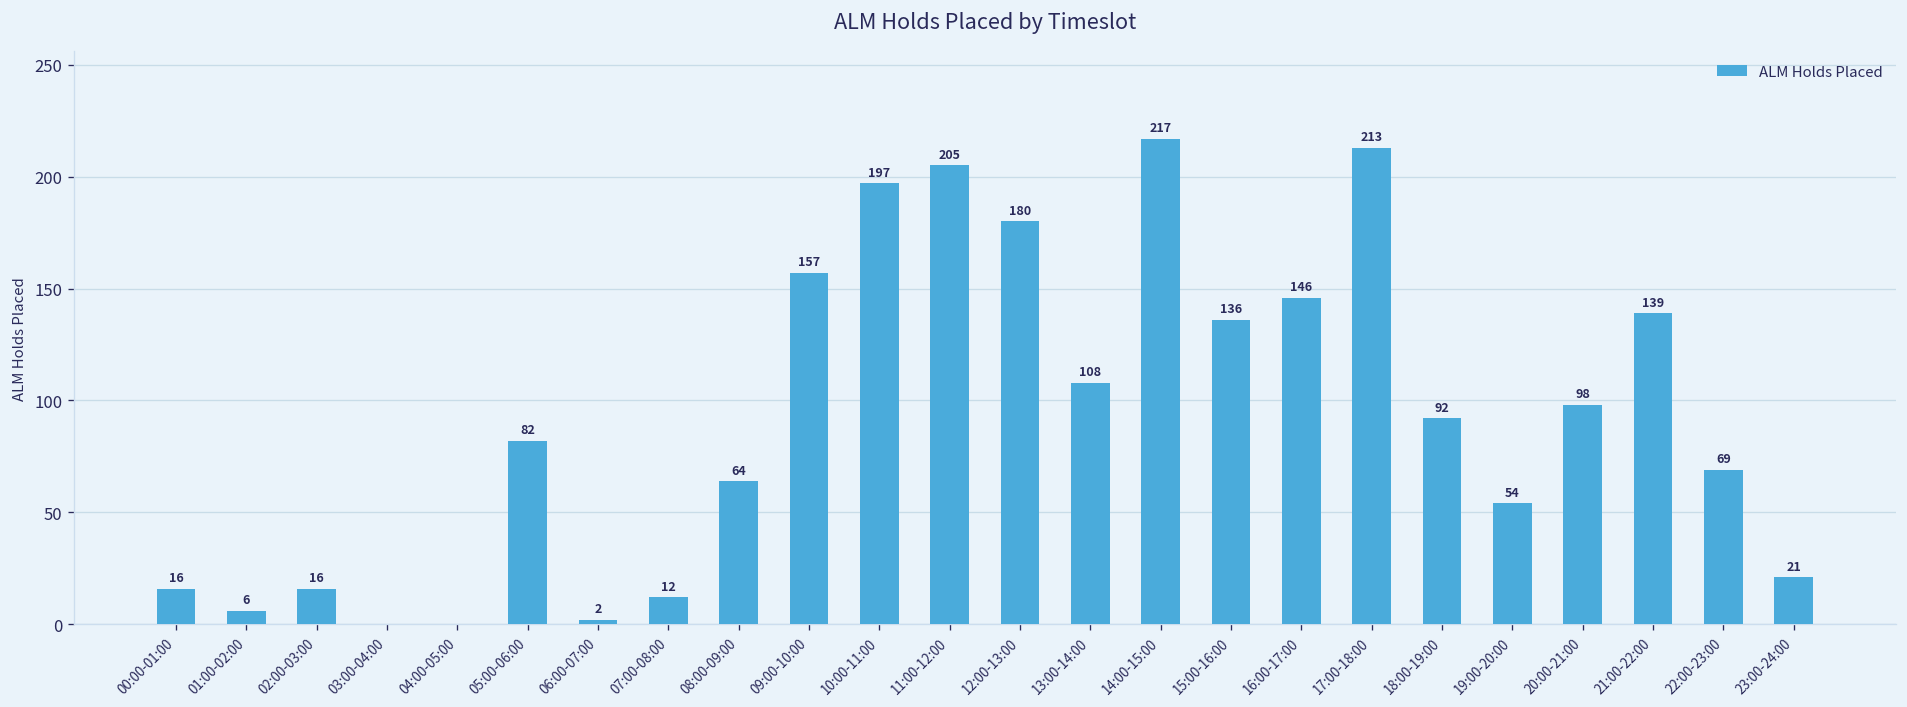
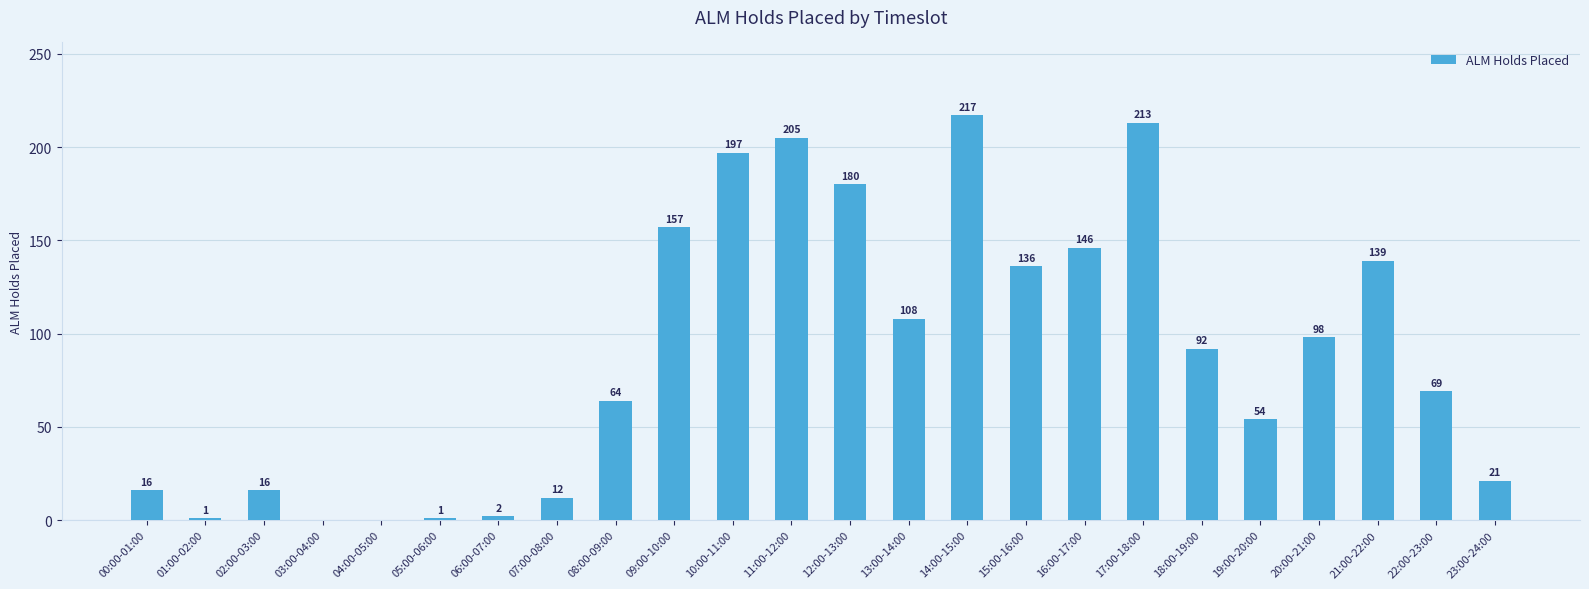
01:00-02:00: 6 -> 1
05:00-06:00: 82 -> 1
